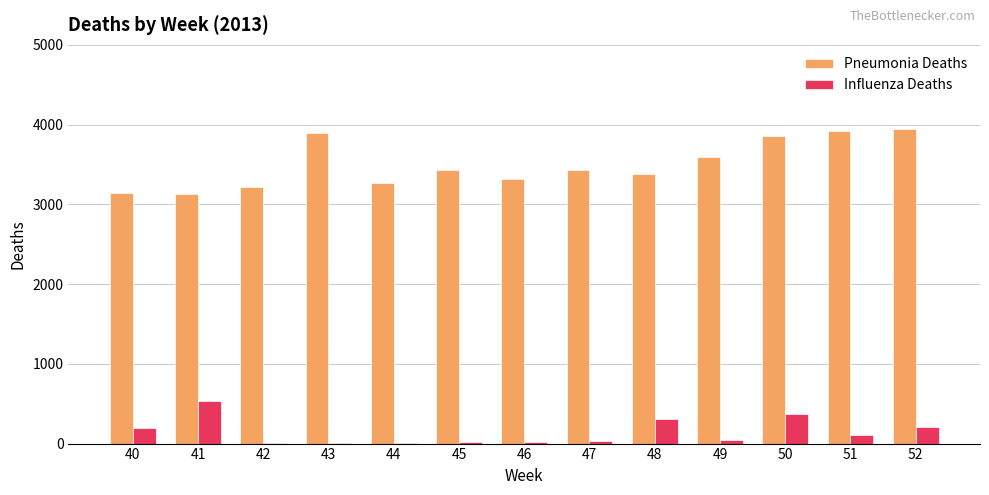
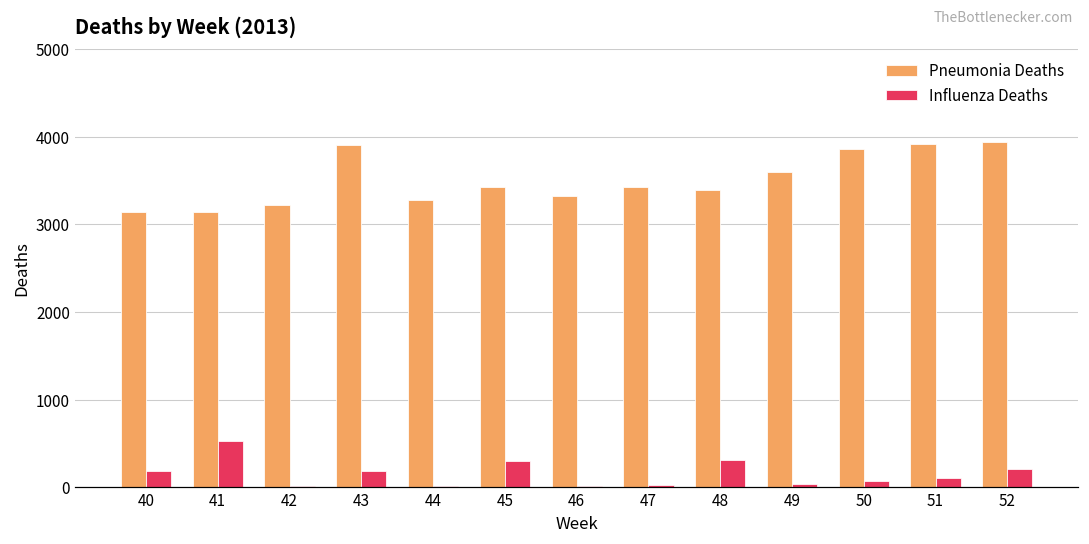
Influenza Deaths, 43: 0 -> 200
Influenza Deaths, 45: 0 -> 300
Influenza Deaths, 50: 400 -> 100
